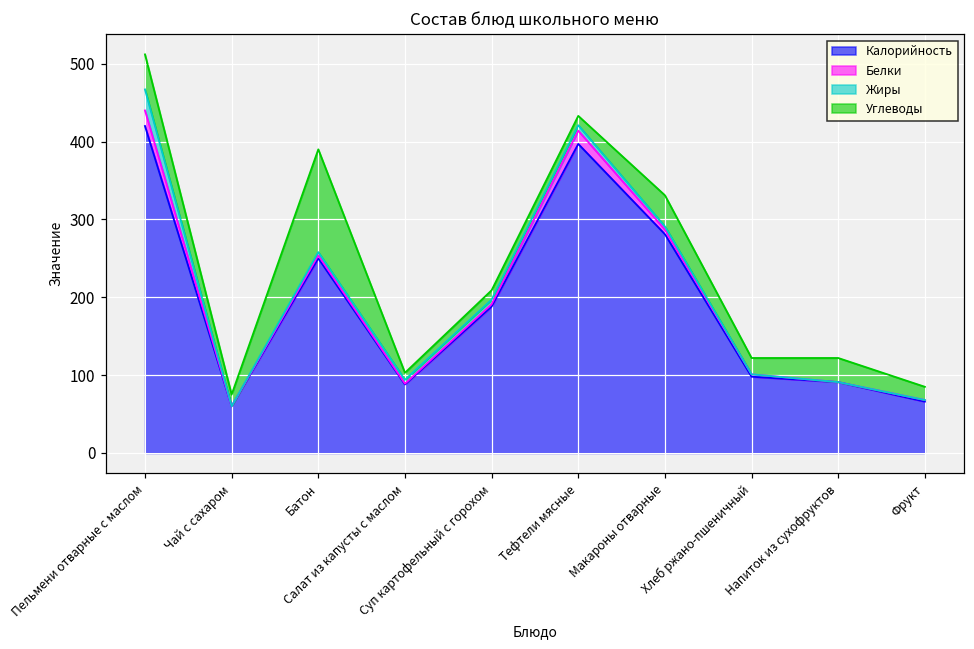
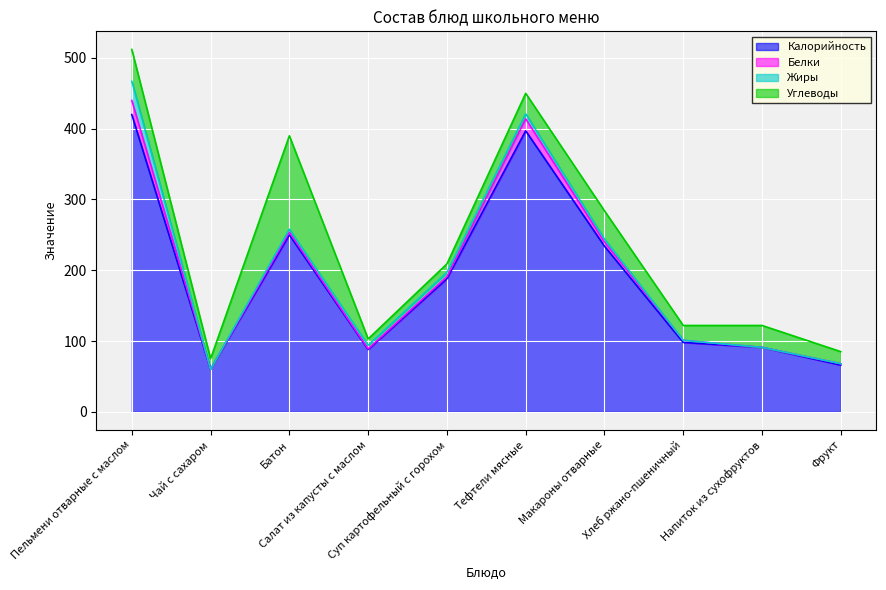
Углеводы, Тефтели мясные: 10 -> 30
Калорийность, Макароны отварные: 280 -> 230
